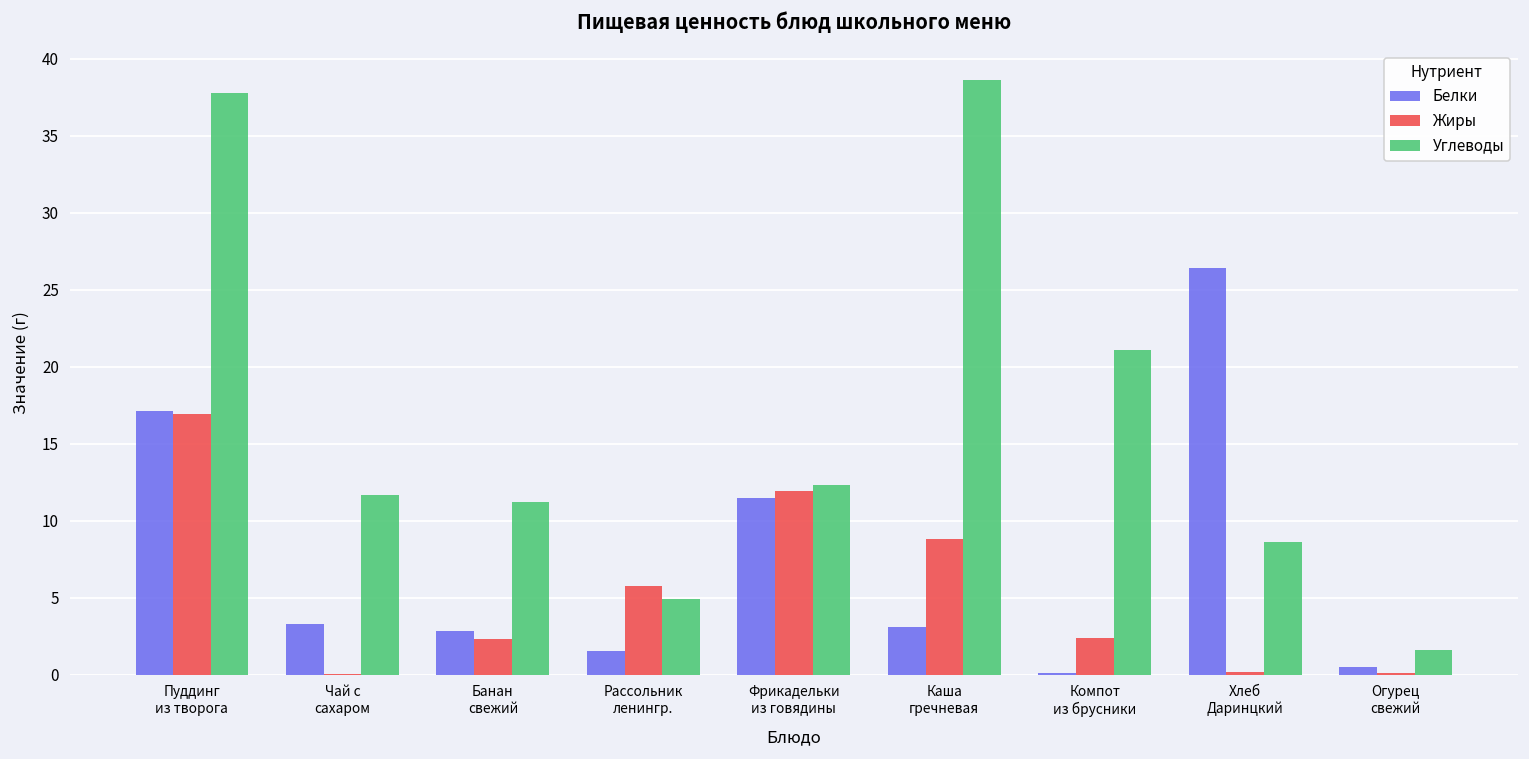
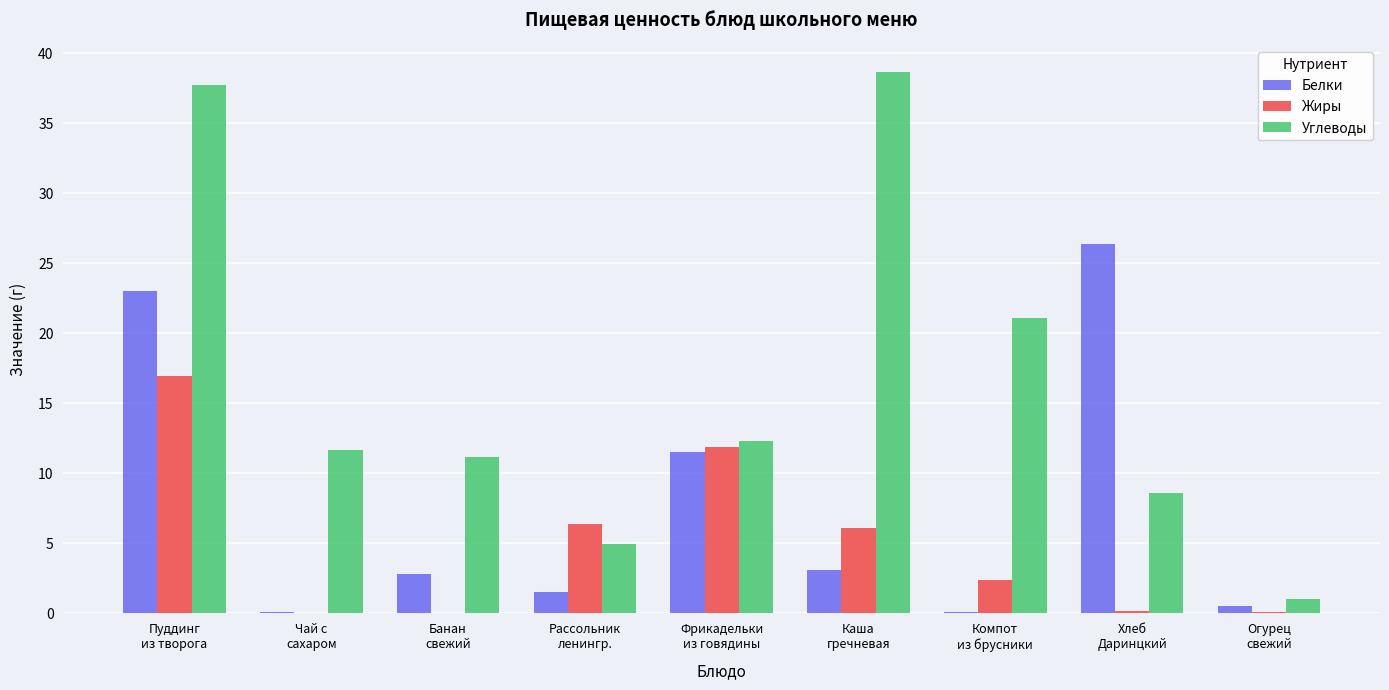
Белки, Пуддинг из творога: 17.2 -> 23.1
Белки, Чай с сахаром: 3.3 -> 0.1
Жиры, Банан свежий: 2.3 -> 0.0
Жиры, Рассольник ленингр.: 5.8 -> 6.4
Жиры, Каша гречневая: 8.8 -> 6.1
Углеводы, Огурец свежий: 1.6 -> 1.0
